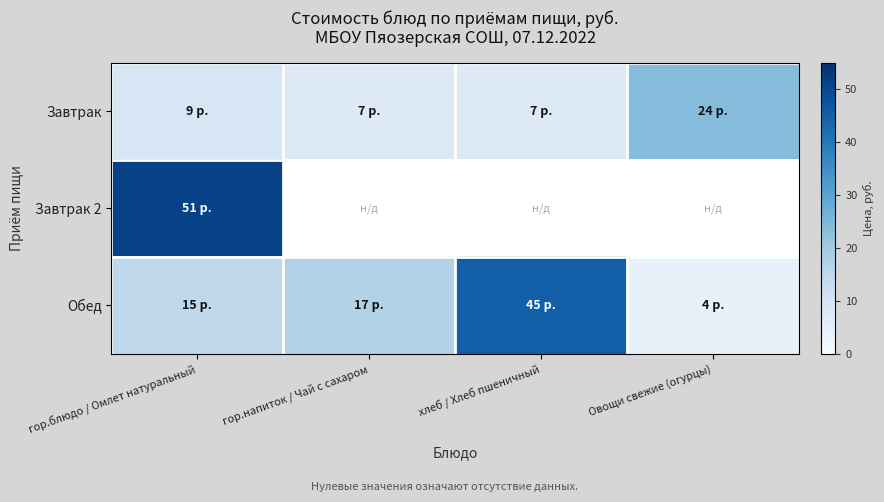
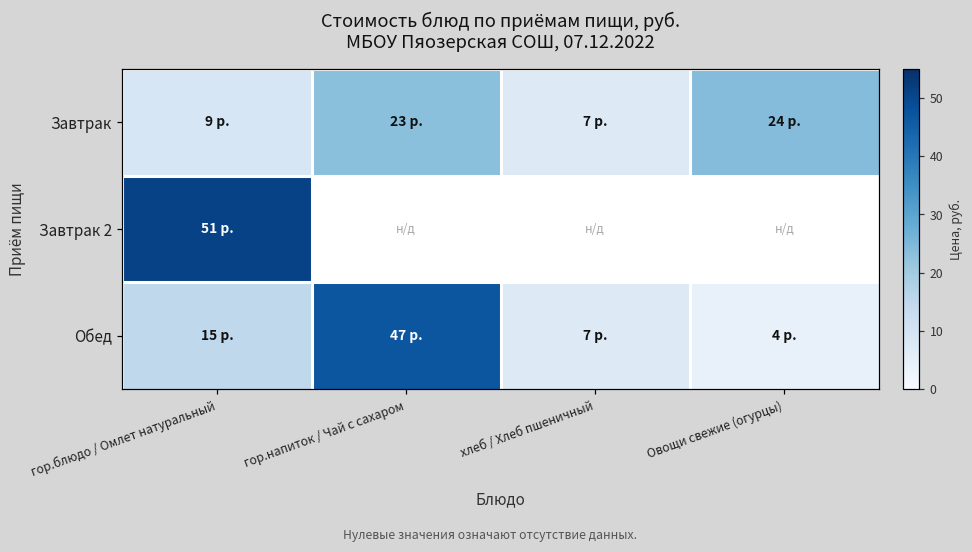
Завтрак, гор.напиток / Чай с сахаром: 7 -> 23
Обед, гор.напиток / Чай с сахаром: 17 -> 47
Обед, хлеб / Хлеб пшеничный: 45 -> 7
